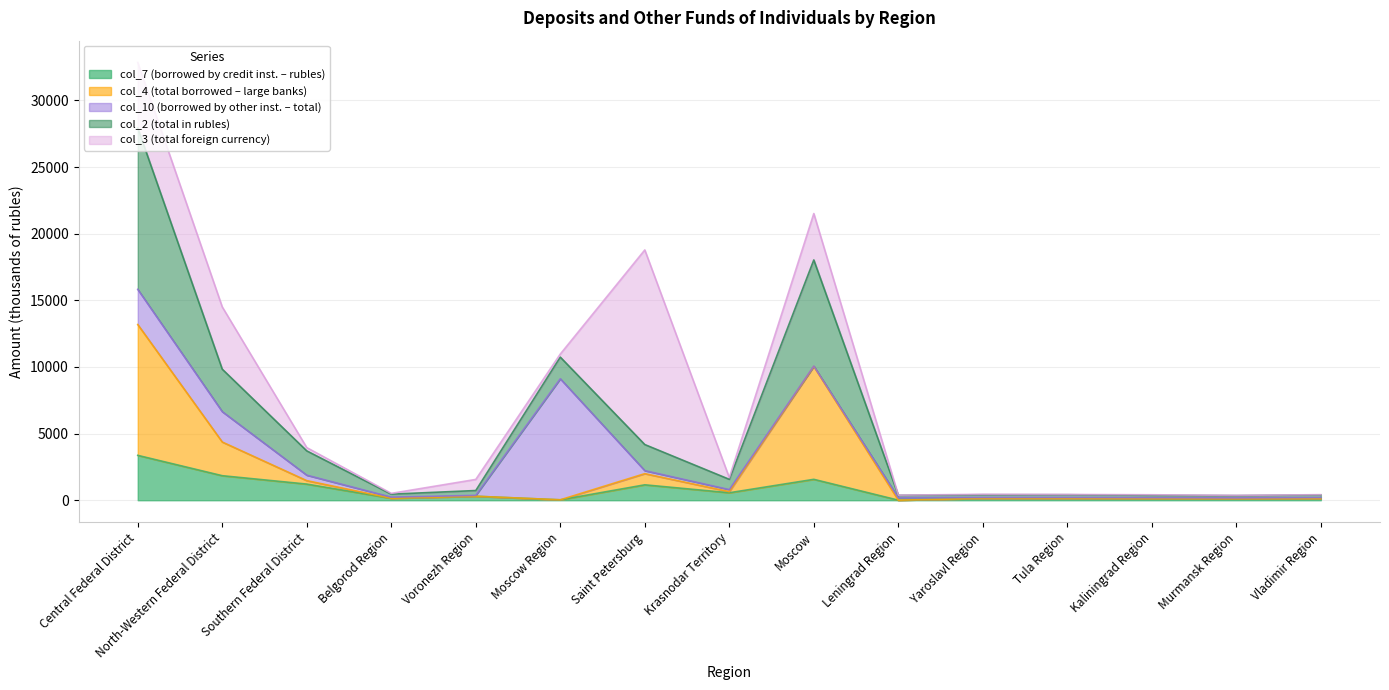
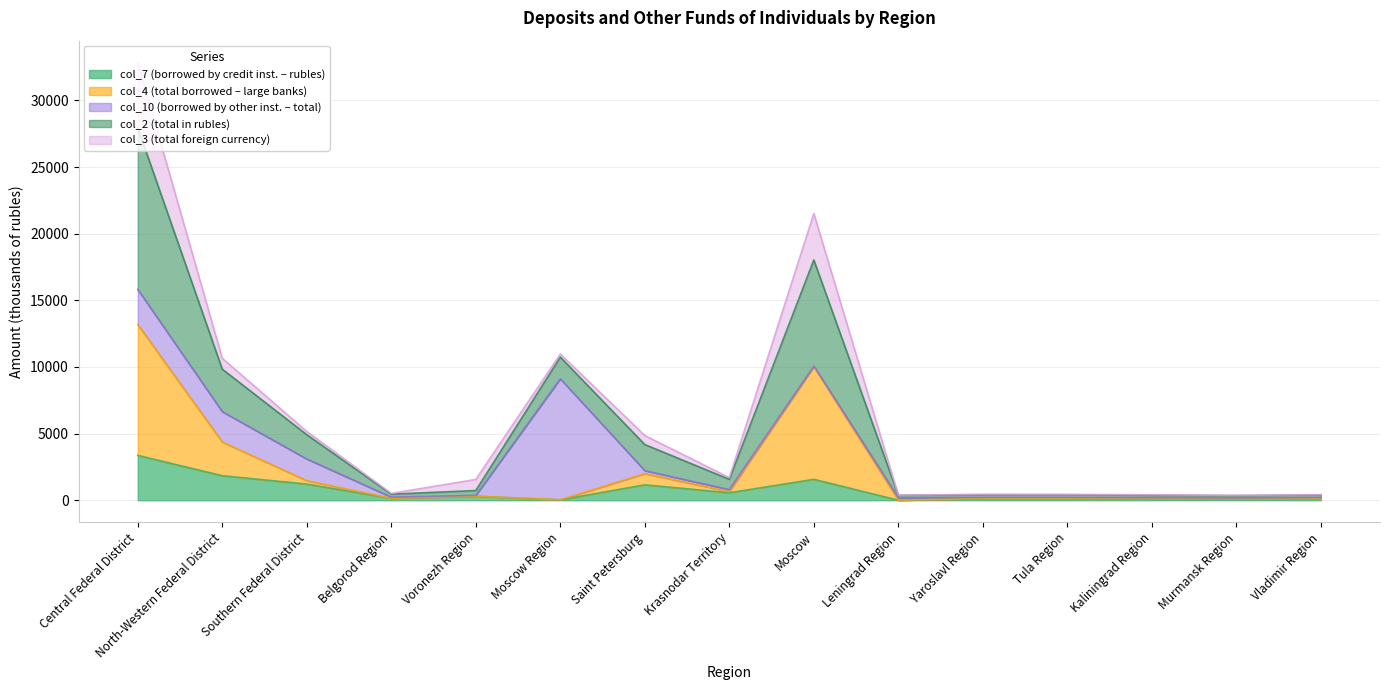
col_3 (total foreign currency), North-Western Federal District: 4700 -> 800
col_10 (borrowed by other inst. – total), Southern Federal District: 400 -> 1600
col_3 (total foreign currency), Saint Petersburg: 14600 -> 700
